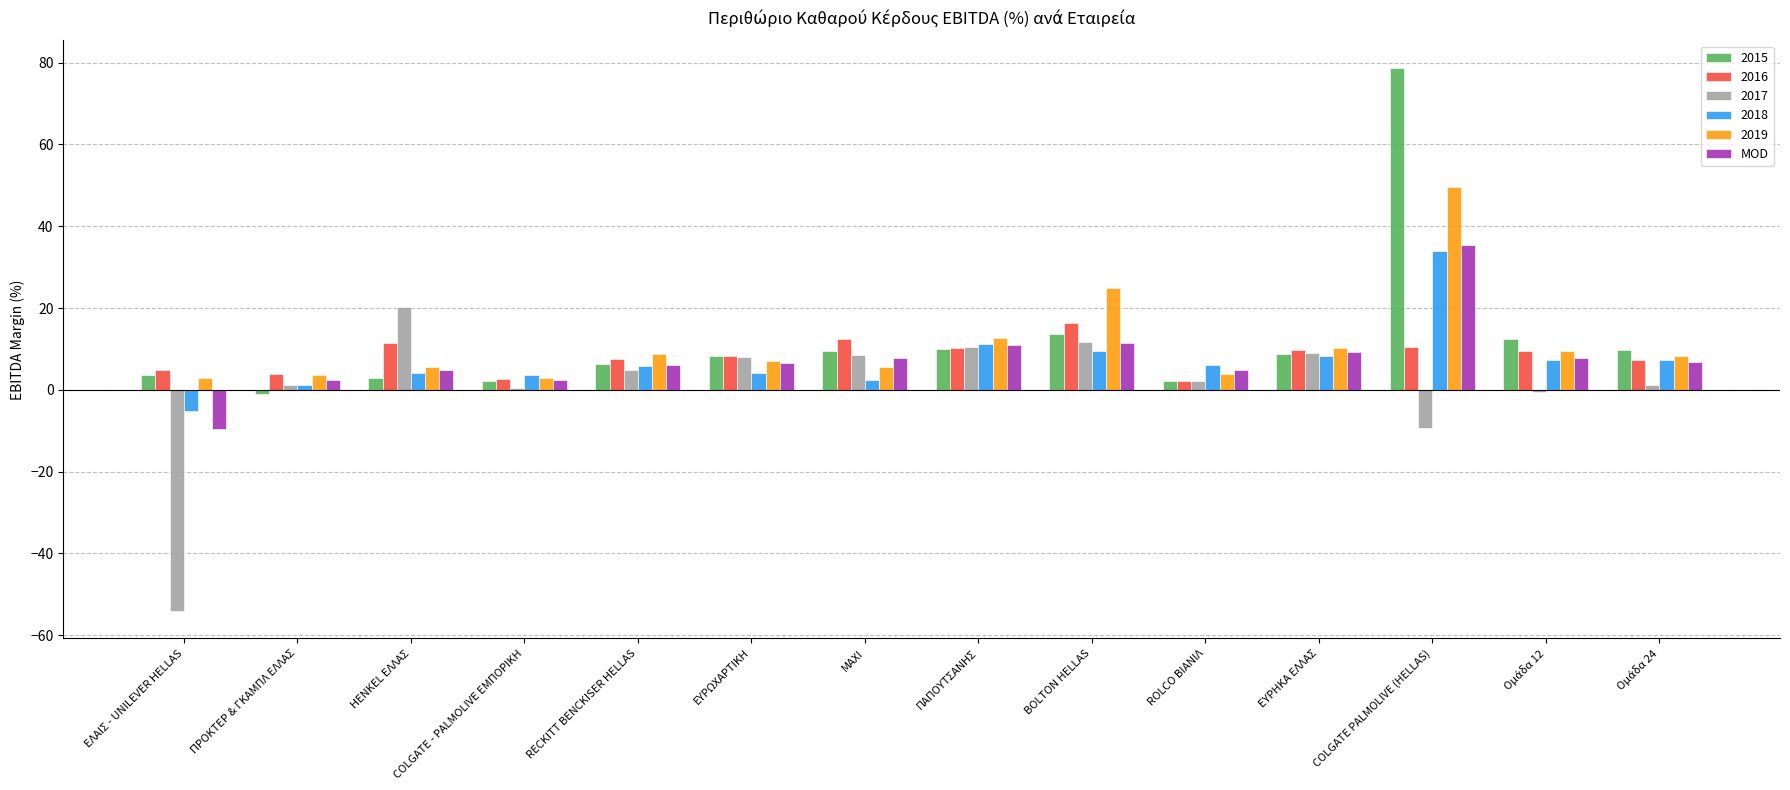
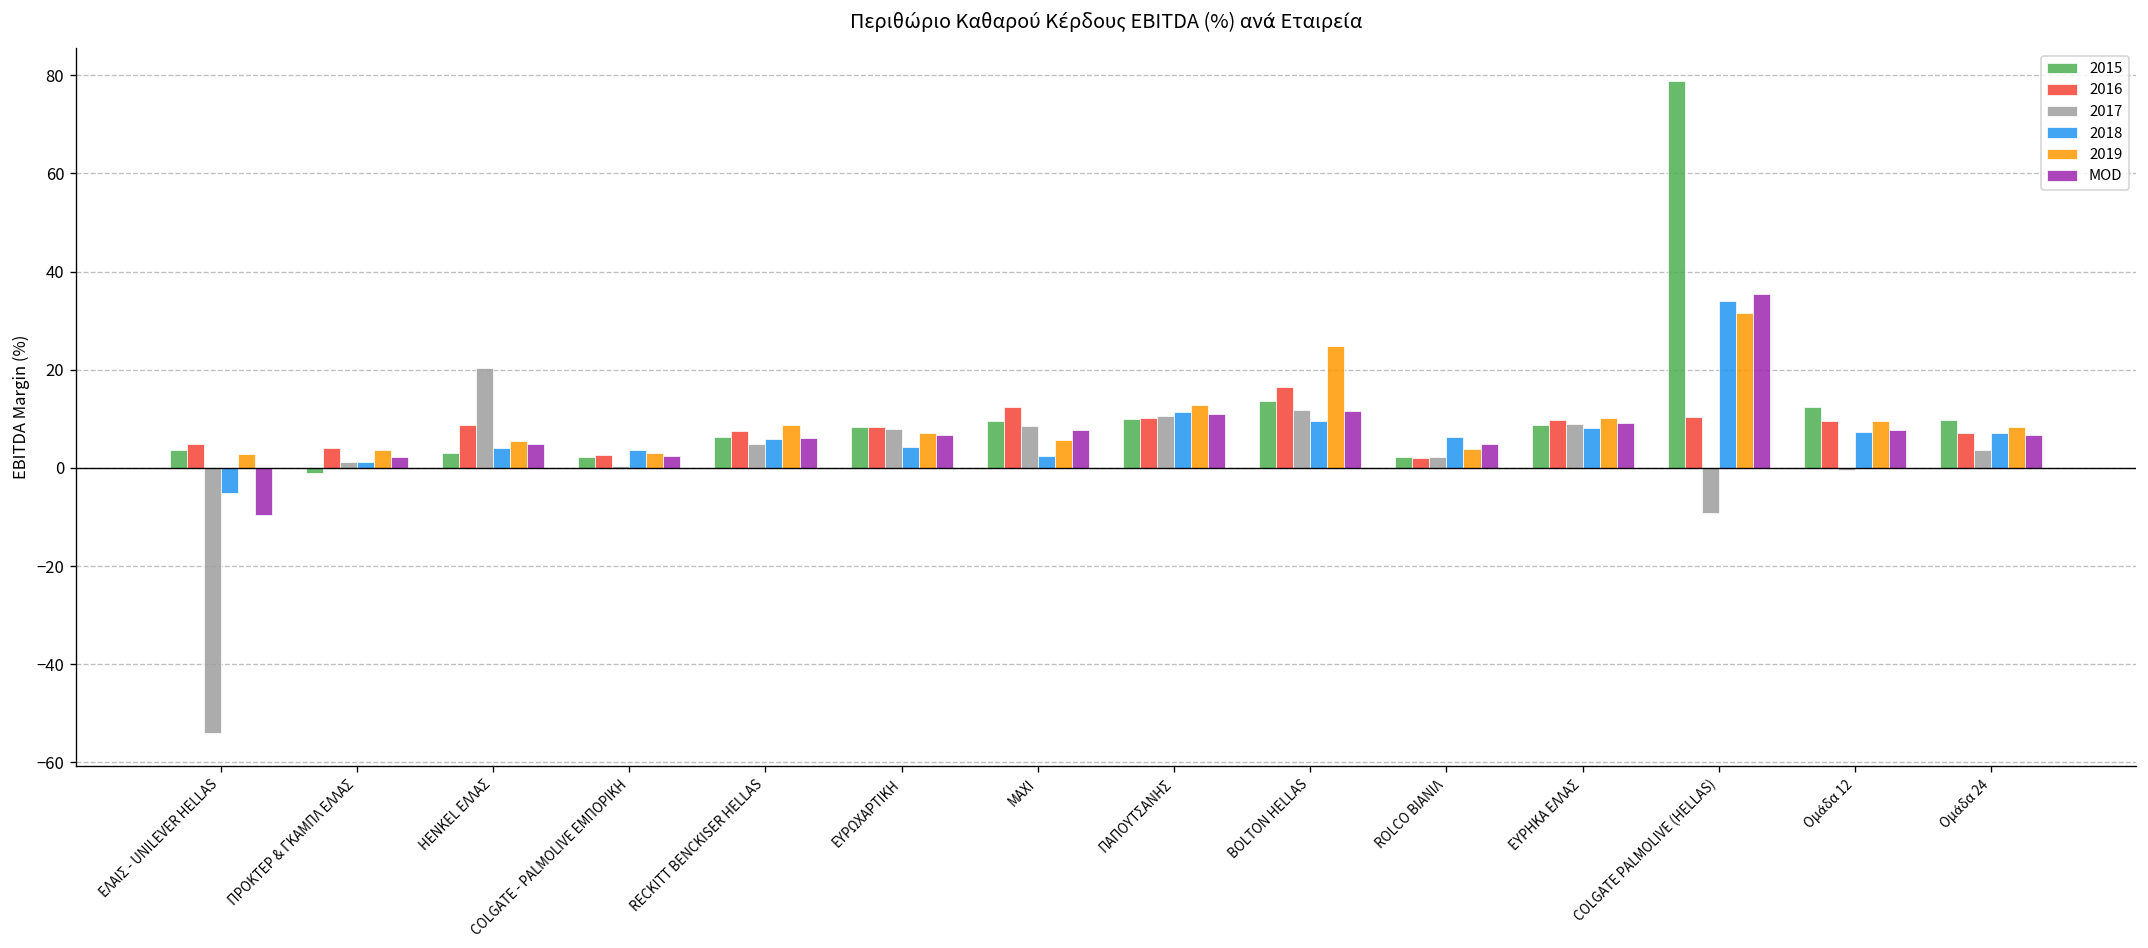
2016, HENKEL ΕΛΛΑΣ: 12 -> 9
2019, COLGATE PALMOLIVE (HELLAS): 50 -> 32
2017, Ομάδα 24: 1 -> 4
